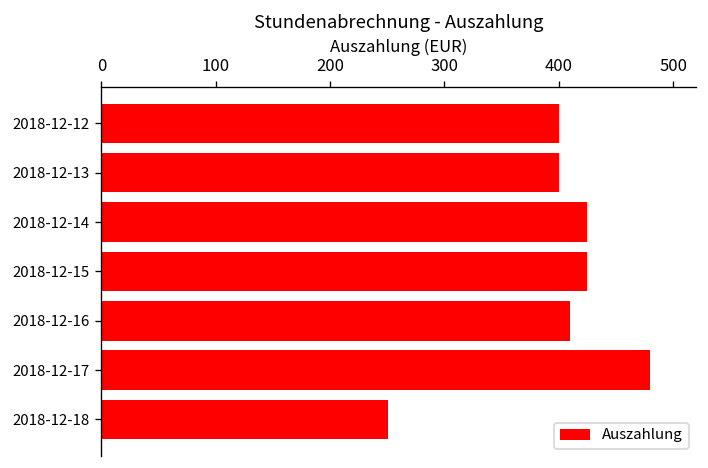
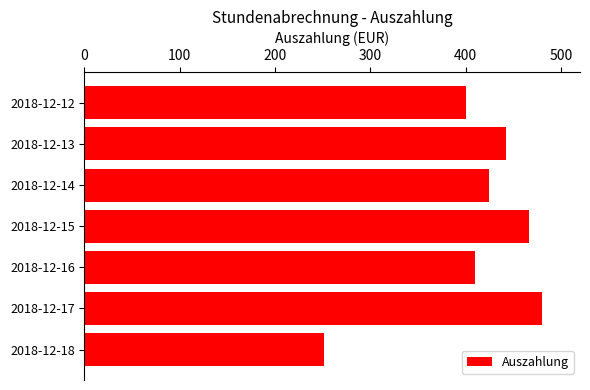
2018-12-13: 400 -> 440
2018-12-15: 430 -> 470
